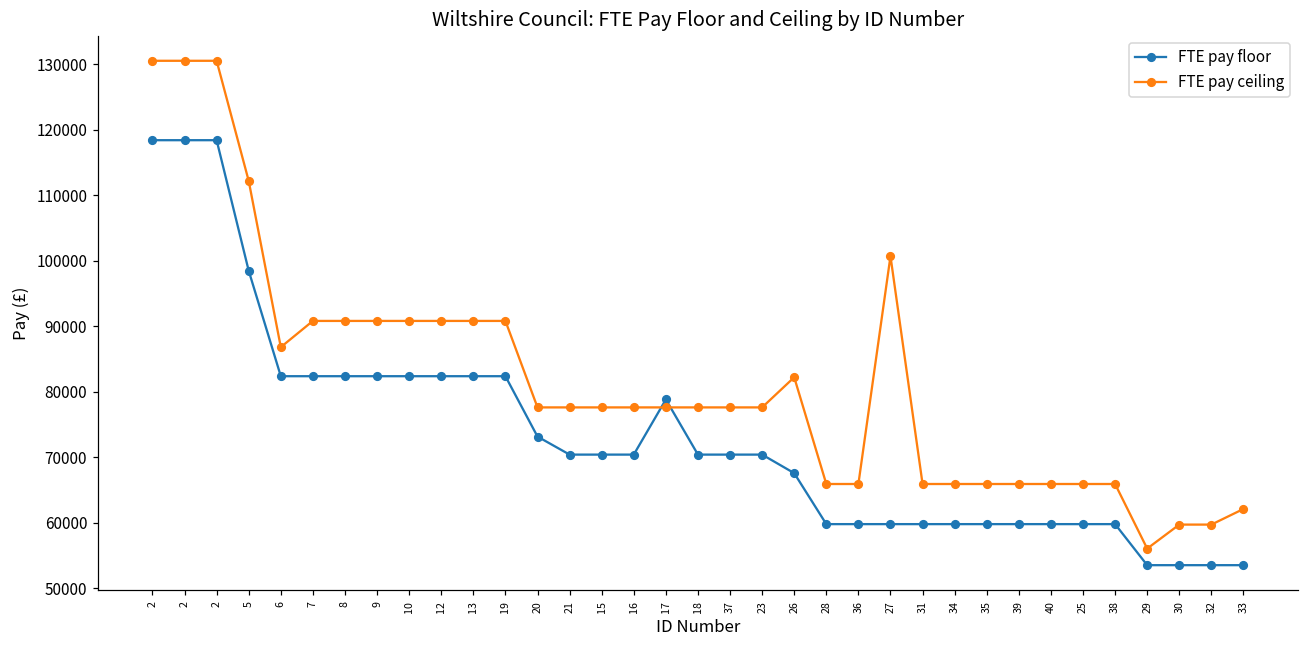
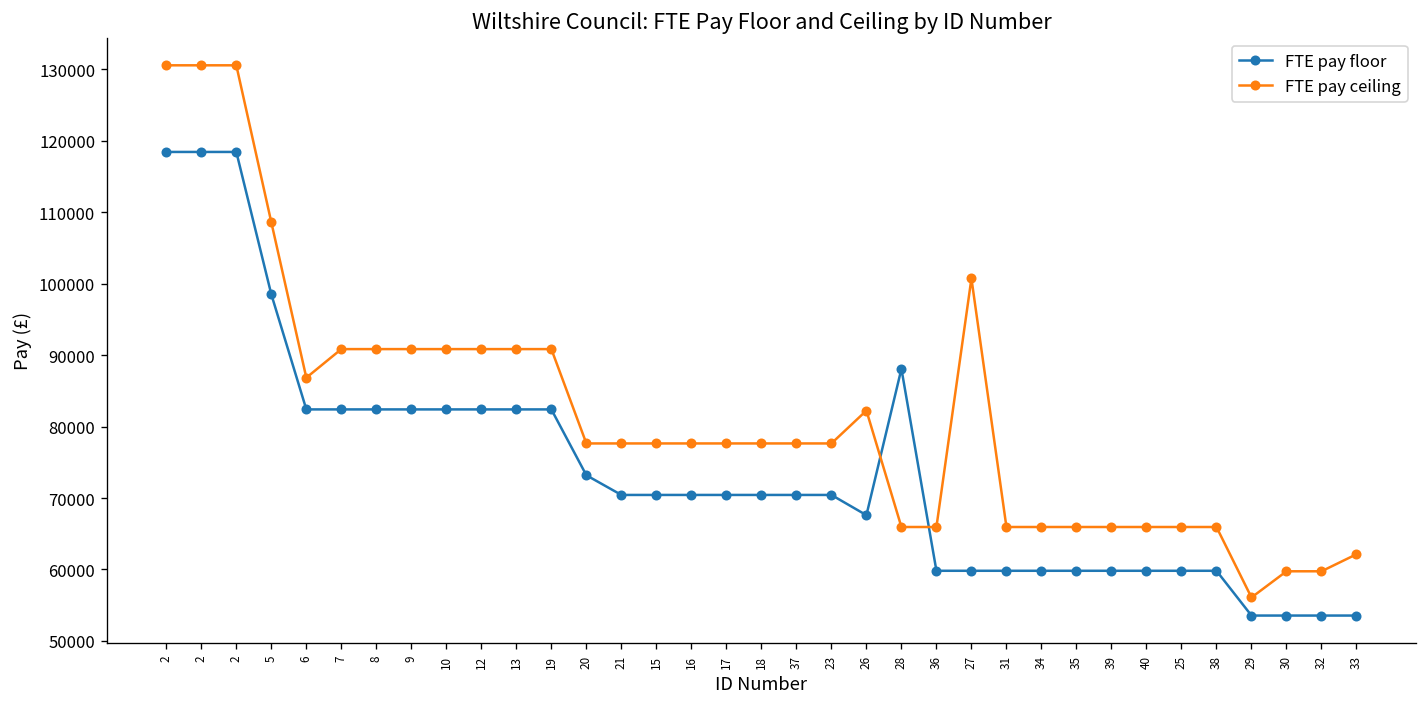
FTE pay ceiling, 5: 112000 -> 109000
FTE pay floor, 17: 79000 -> 70000
FTE pay floor, 28: 60000 -> 88000
